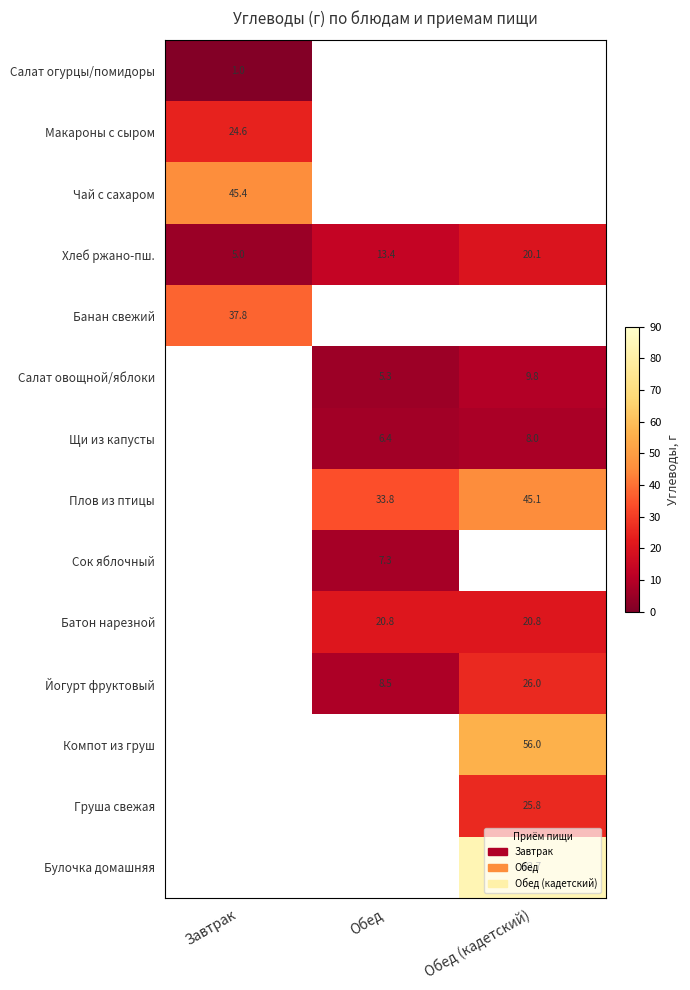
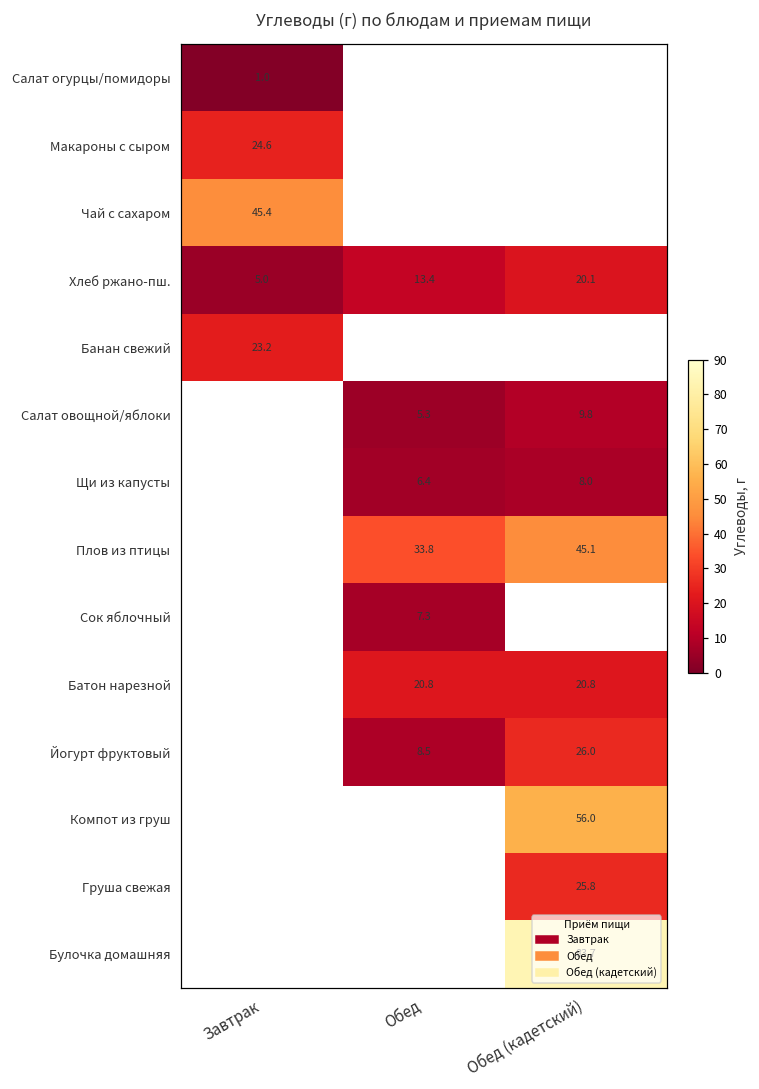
Банан свежий, Завтрак: 37.8 -> 23.2
